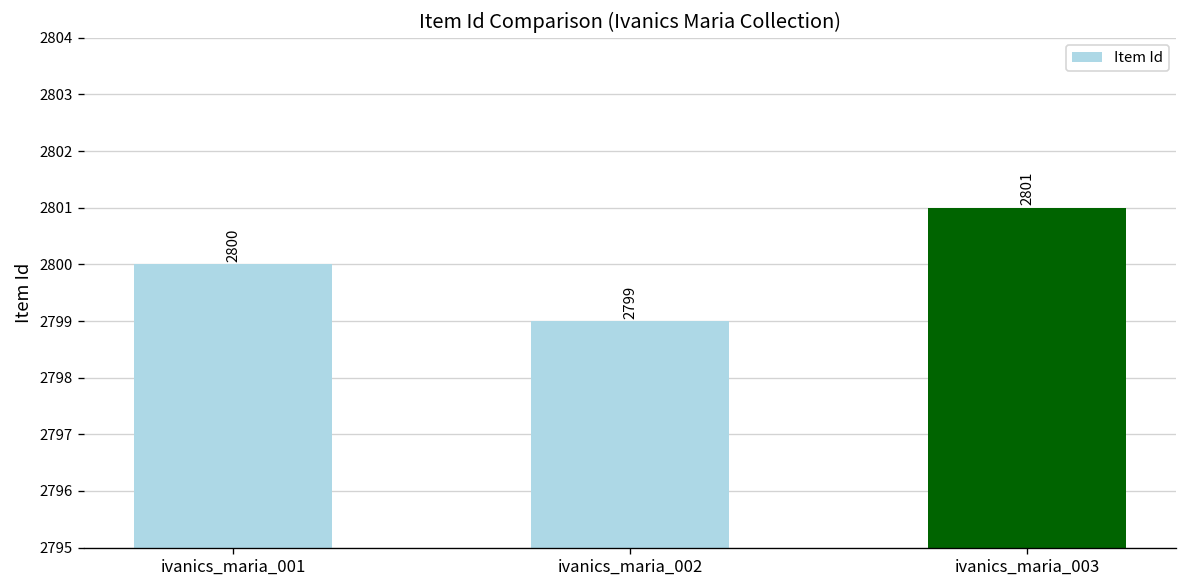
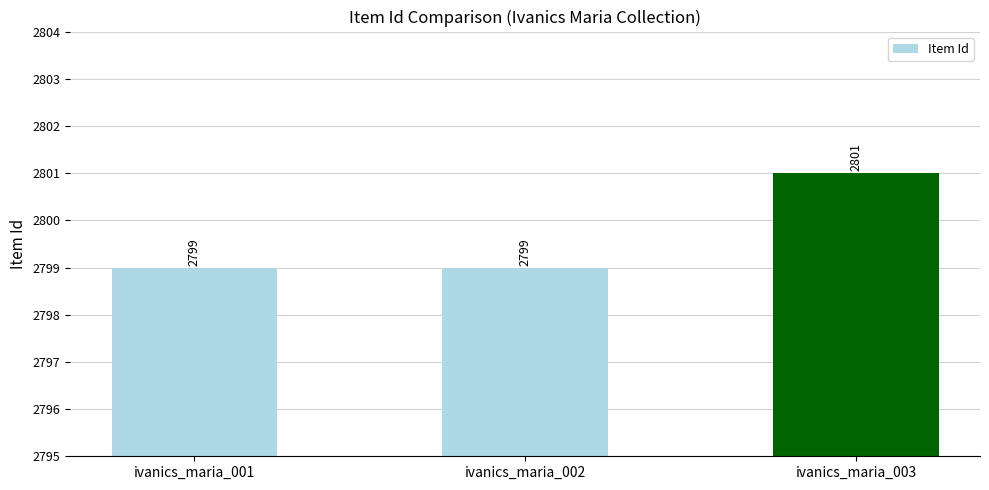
ivanics_maria_001: 2800 -> 2799
